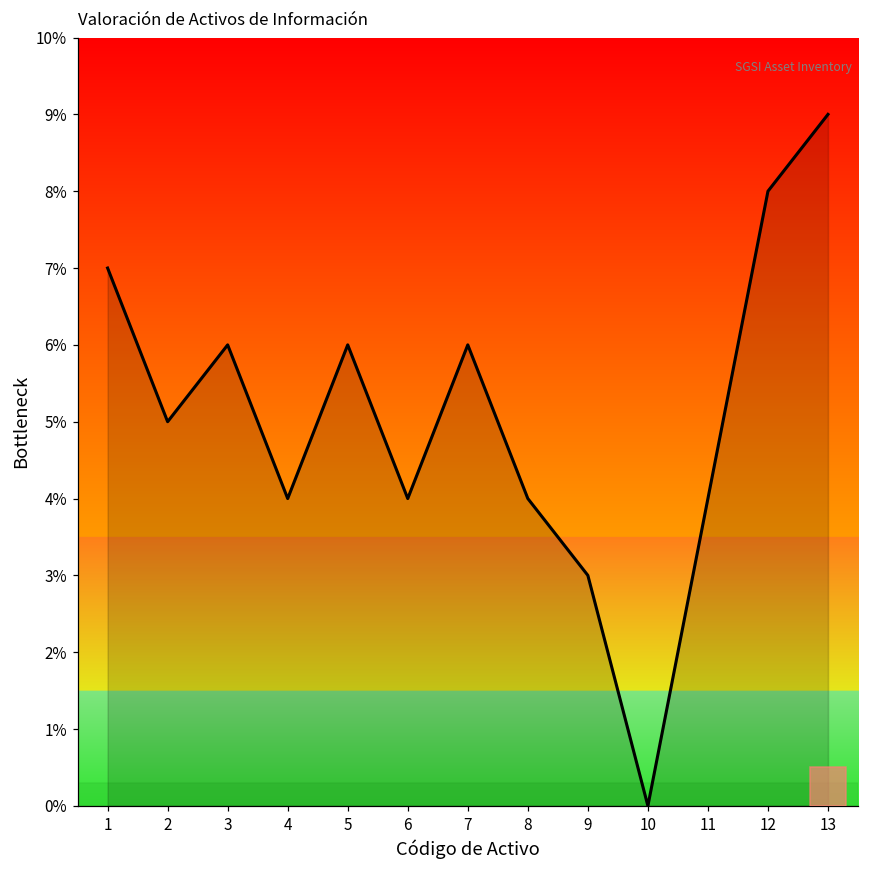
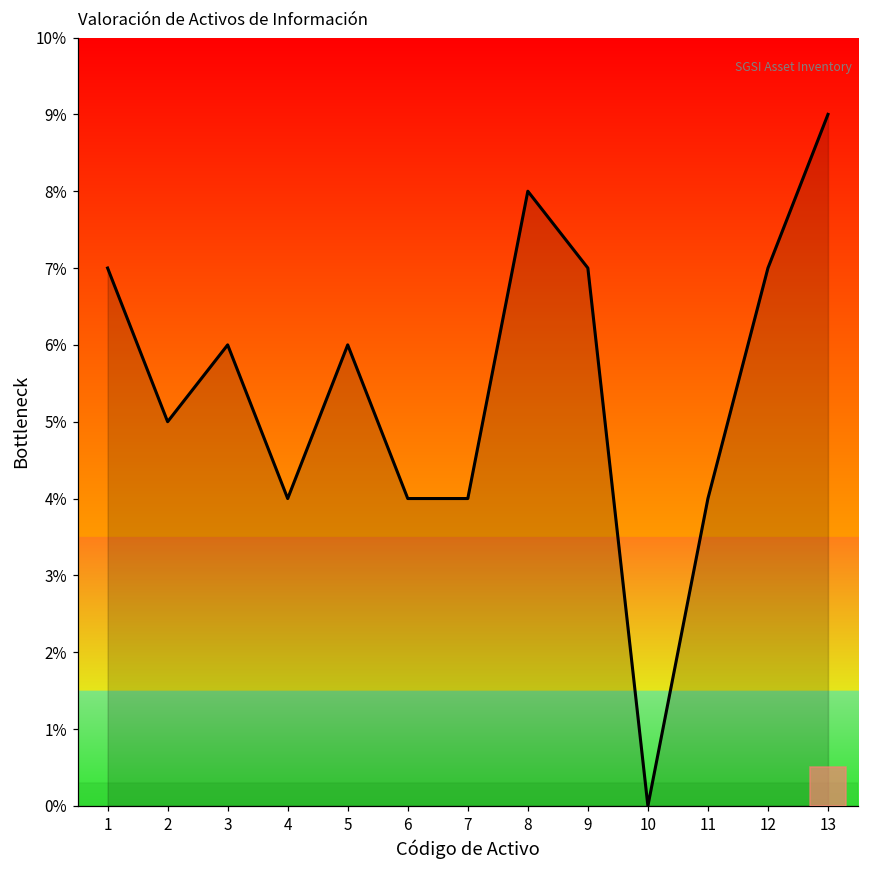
7: 6% -> 4%
8: 4% -> 8%
9: 3% -> 7%
12: 8% -> 7%
